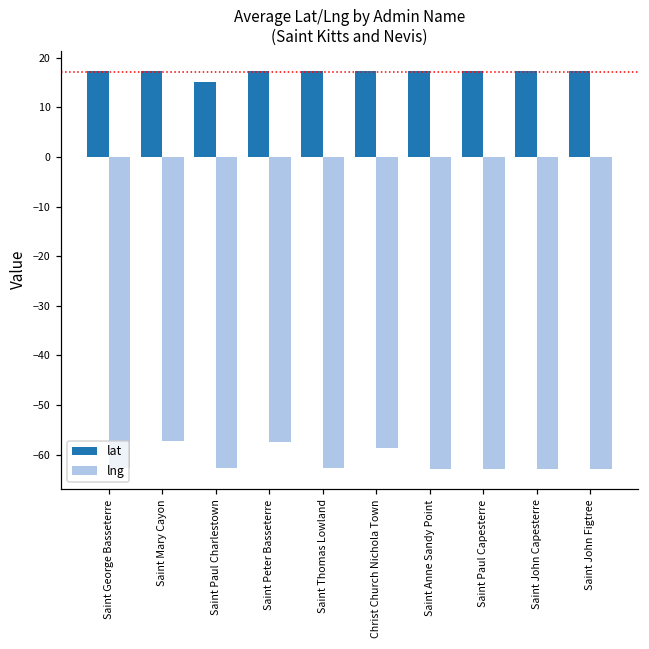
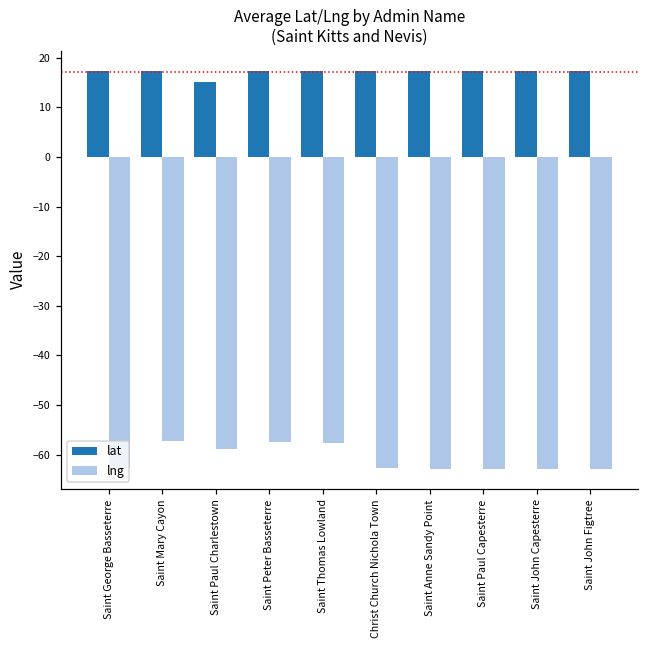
lng, Saint Paul Charlestown: -63 -> -59
lng, Saint Thomas Lowland: -63 -> -58
lng, Christ Church Nichola Town: -59 -> -63
